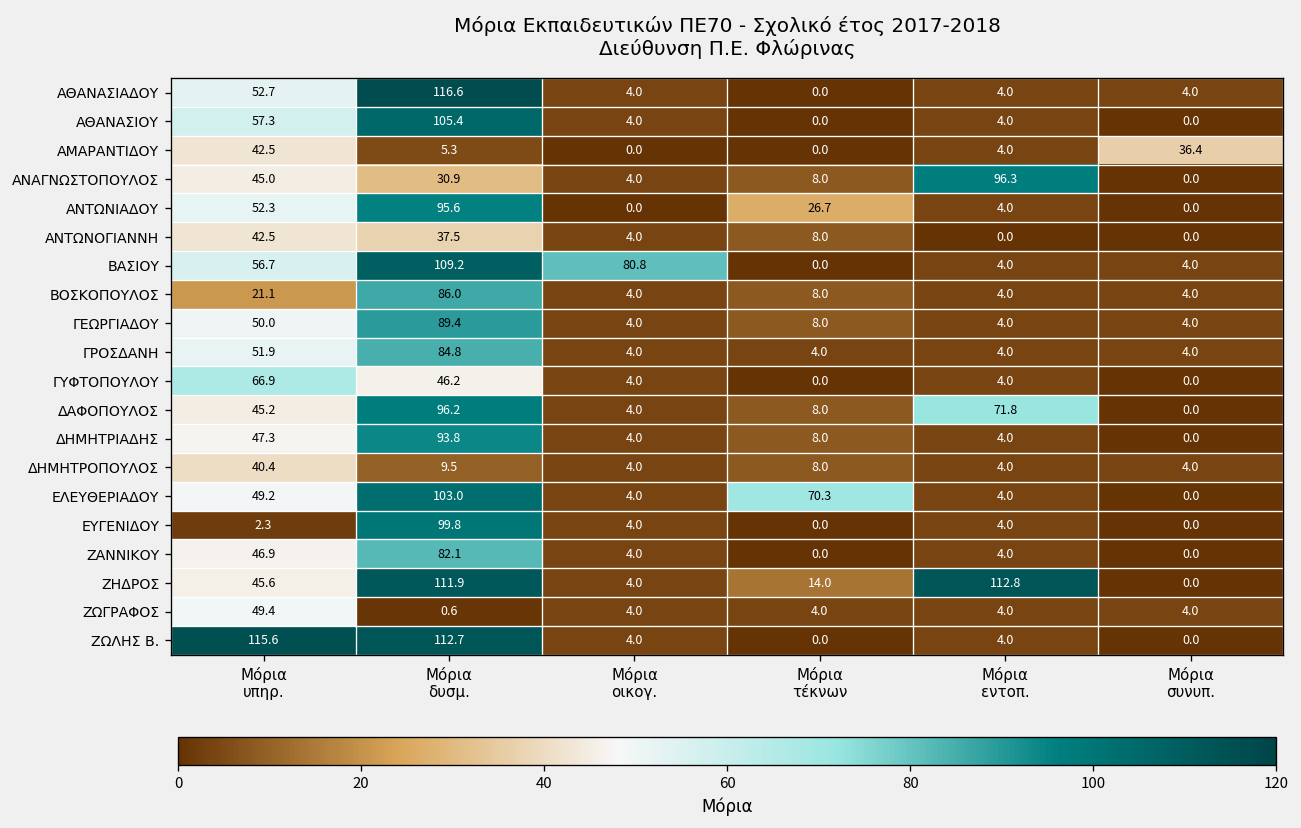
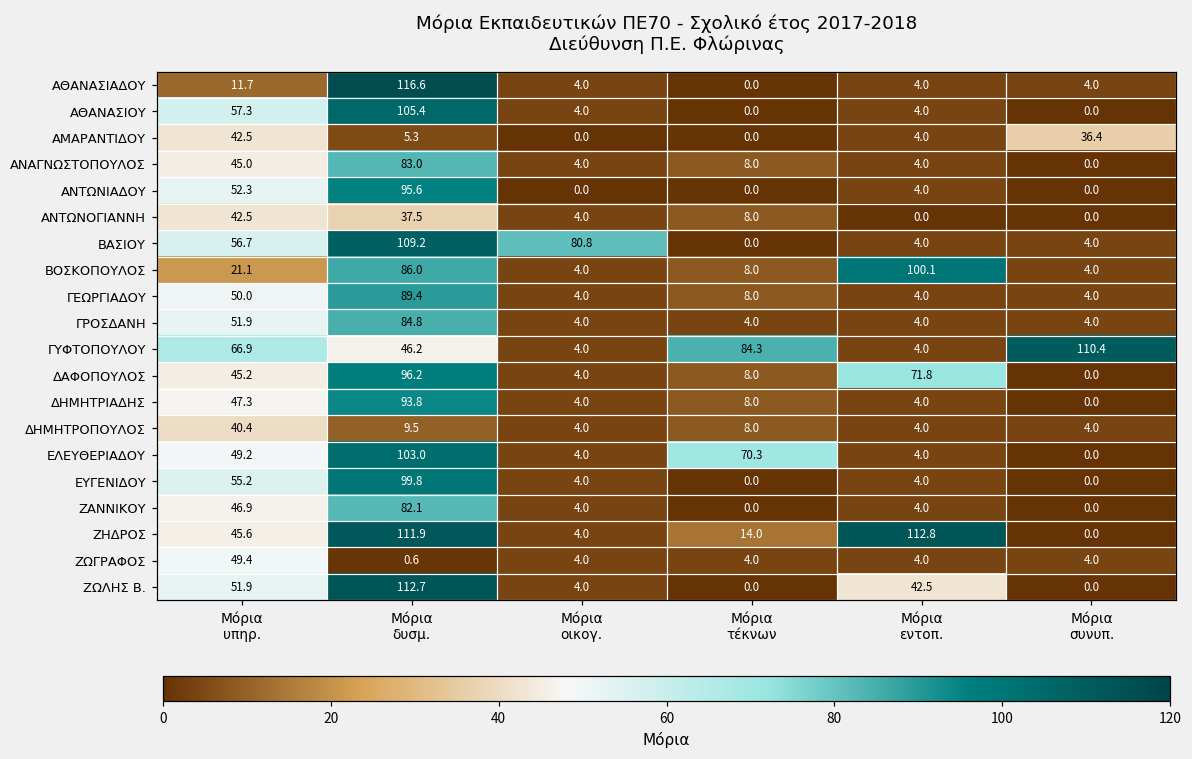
ΑΘΑΝΑΣΙΑΔΟΥ, Μόρια υπηρ.: 52.7 -> 11.7
ΑΝΑΓΝΩΣΤΟΠΟΥΛΟΣ, Μόρια δυσμ.: 30.9 -> 83.0
ΑΝΑΓΝΩΣΤΟΠΟΥΛΟΣ, Μόρια εντοπ.: 96.3 -> 4.0
ΑΝΤΩΝΙΑΔΟΥ, Μόρια τέκνων: 26.7 -> 0.0
ΒΟΣΚΟΠΟΥΛΟΣ, Μόρια εντοπ.: 4.0 -> 100.1
ΓΥΦΤΟΠΟΥΛΟΥ, Μόρια τέκνων: 0.0 -> 84.3
ΓΥΦΤΟΠΟΥΛΟΥ, Μόρια συνυπ.: 0.0 -> 110.4
ΕΥΓΕΝΙΔΟΥ, Μόρια υπηρ.: 2.3 -> 55.2
ΖΩΛΗΣ Β., Μόρια υπηρ.: 115.6 -> 51.9
ΖΩΛΗΣ Β., Μόρια εντοπ.: 4.0 -> 42.5
